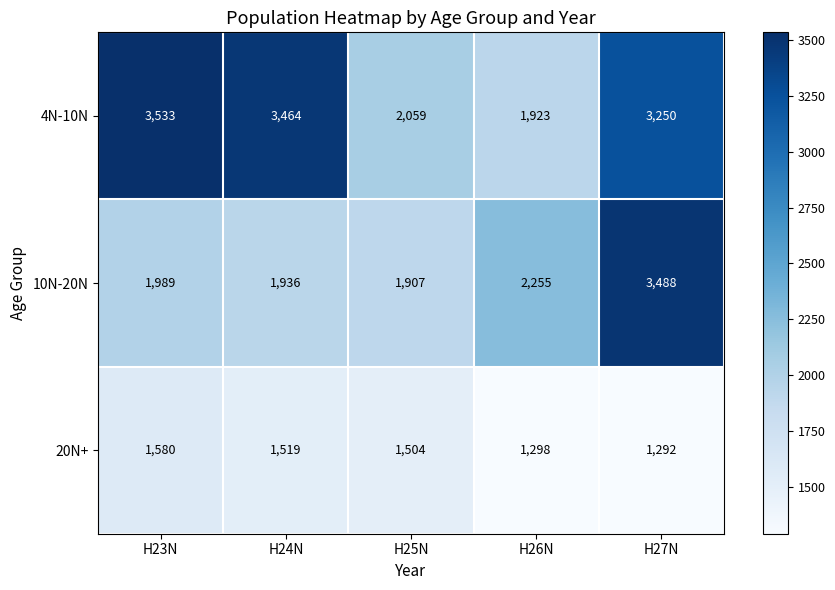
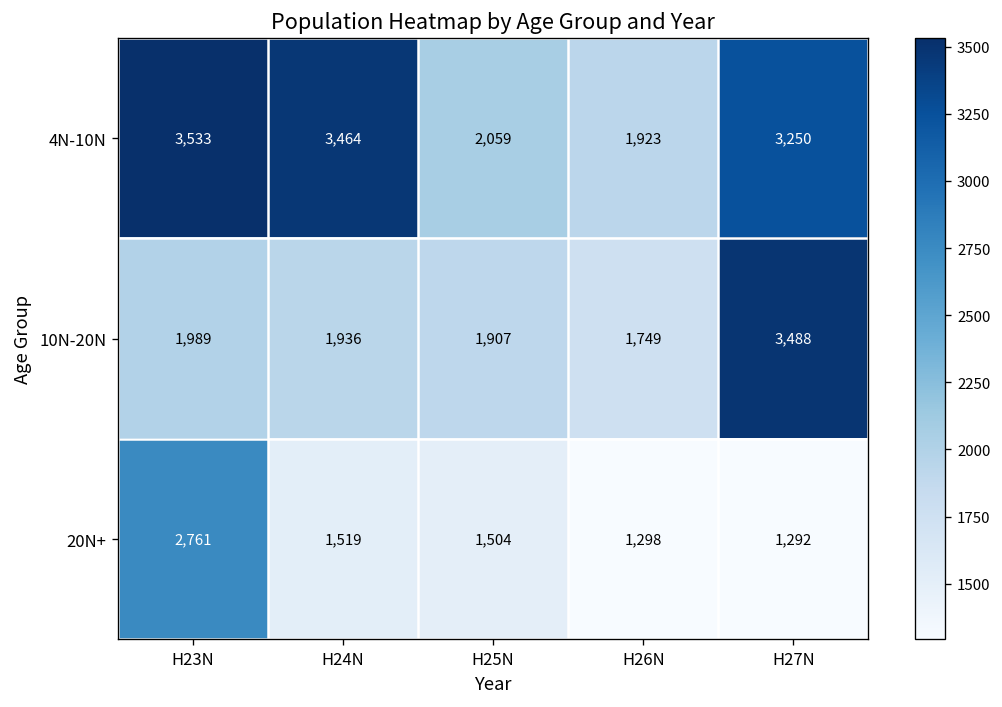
10N-20N, H26N: 2,255 -> 1,749
20N+, H23N: 1,580 -> 2,761
